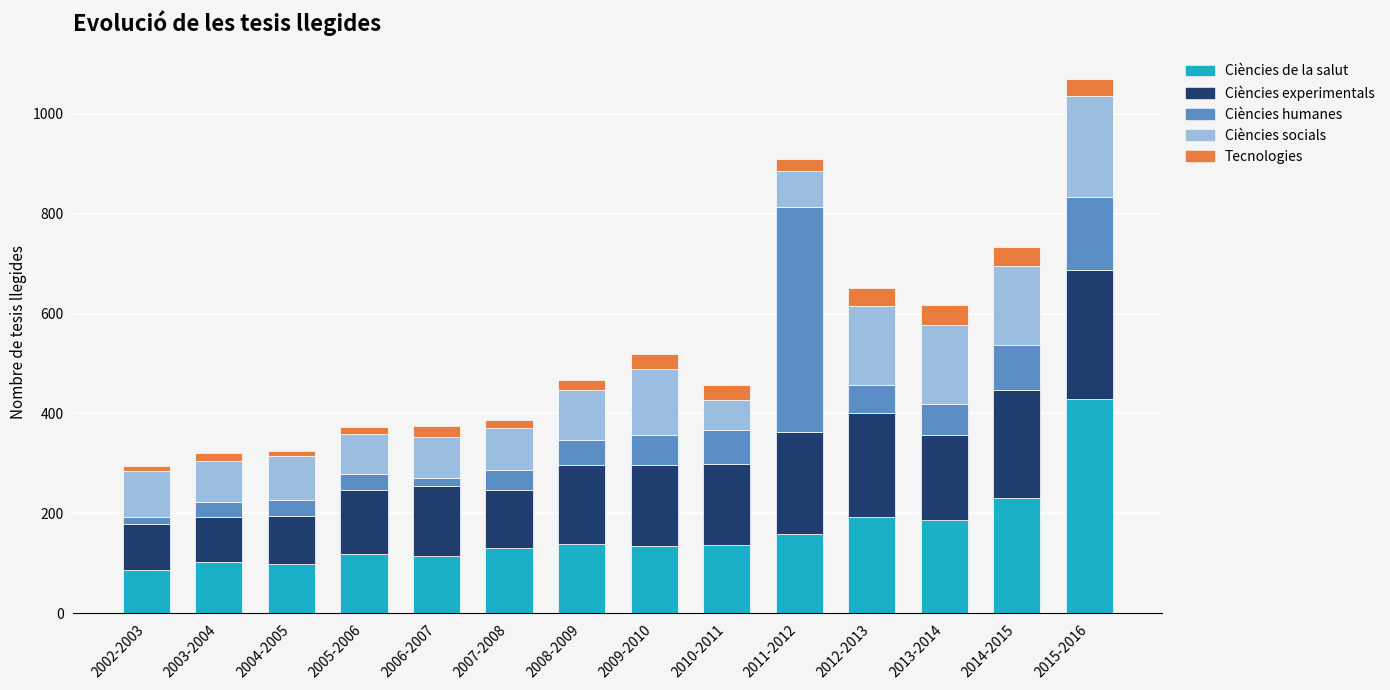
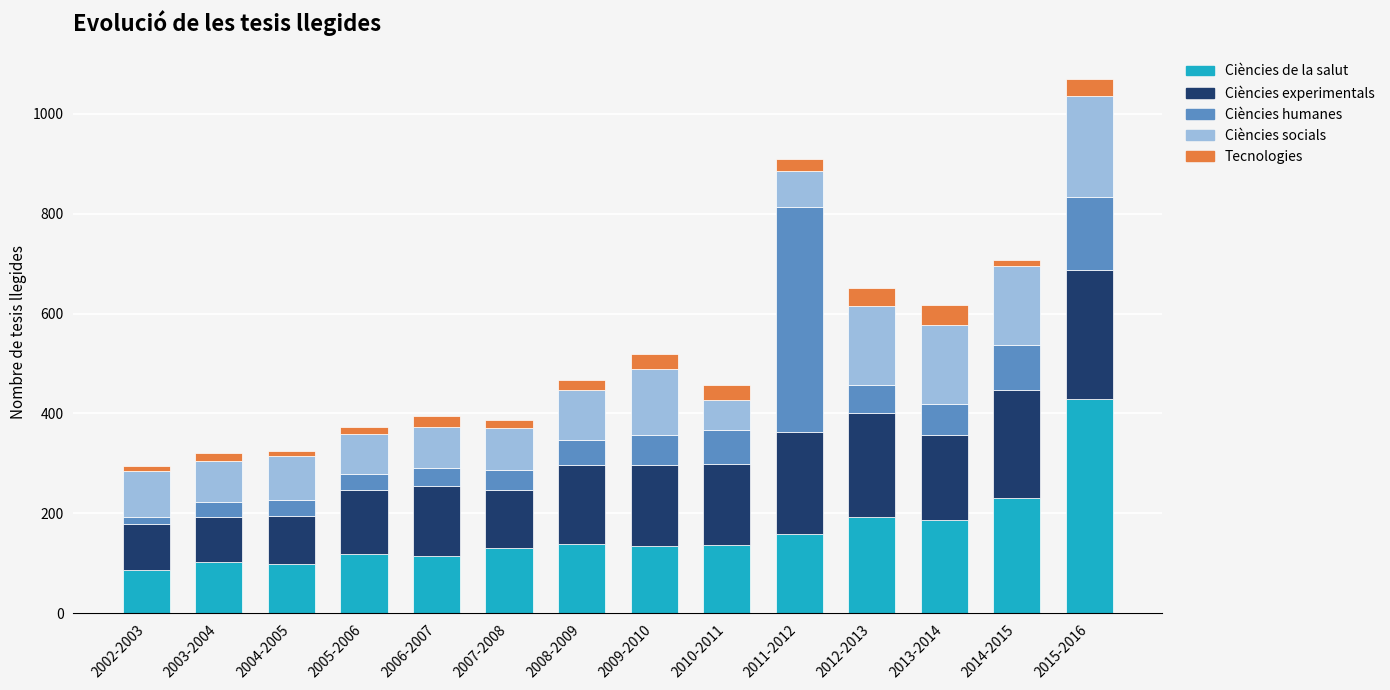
Ciències humanes, 2006-2007: 20 -> 40
Tecnologies, 2014-2015: 40 -> 10
